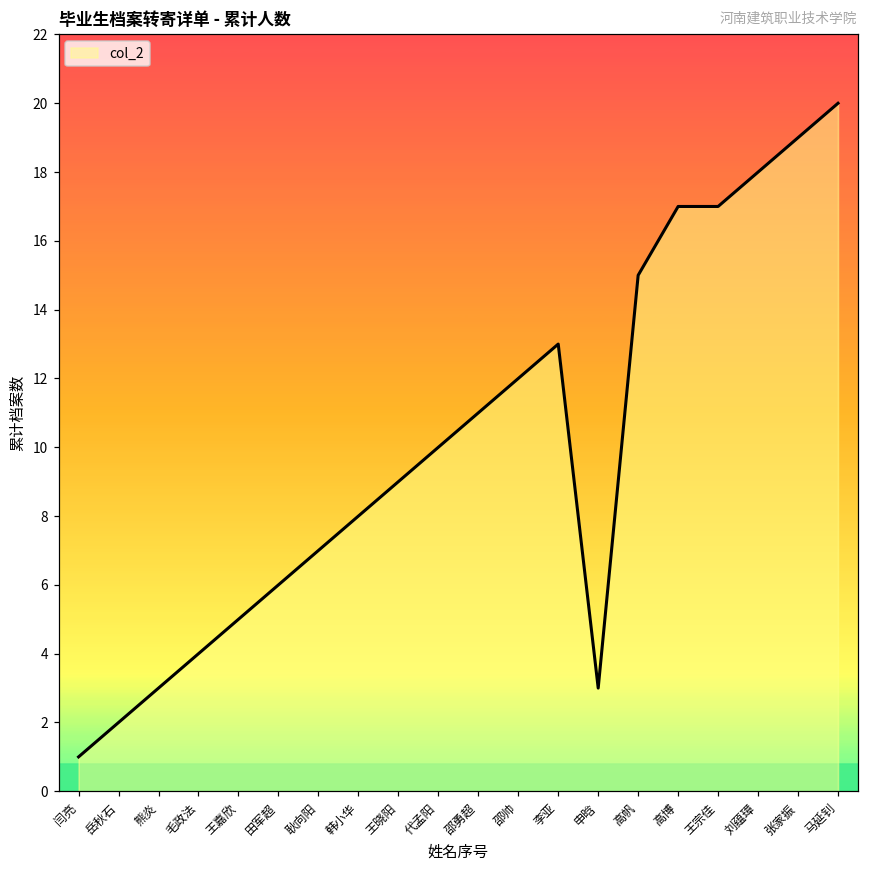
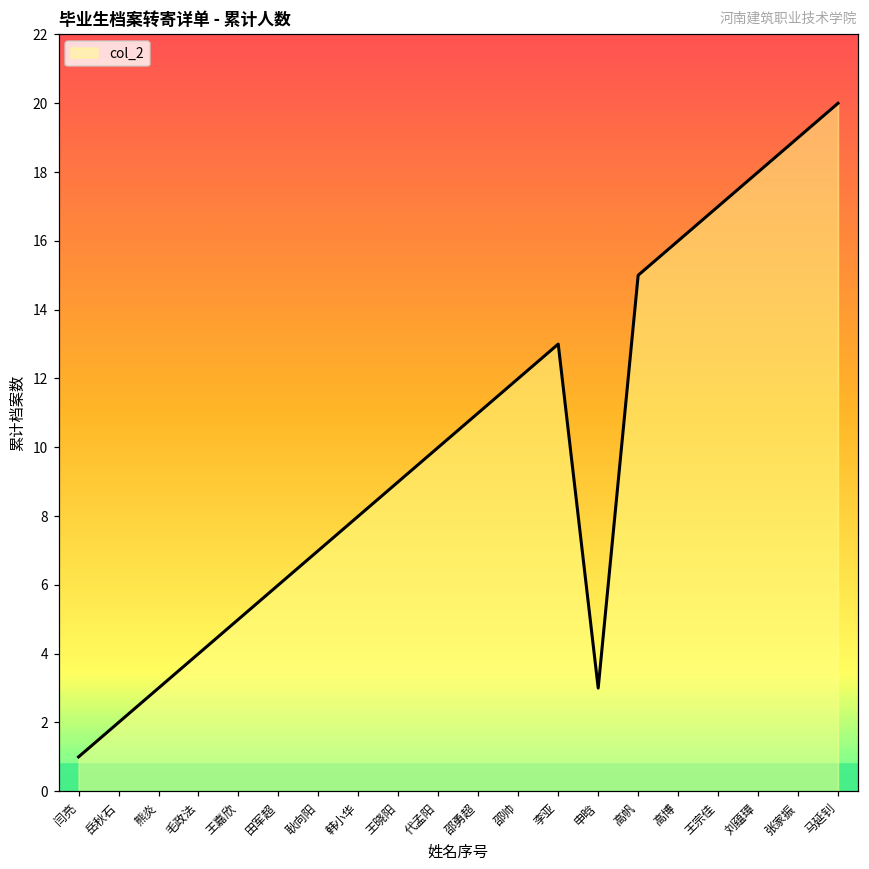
高博: 17 -> 16
